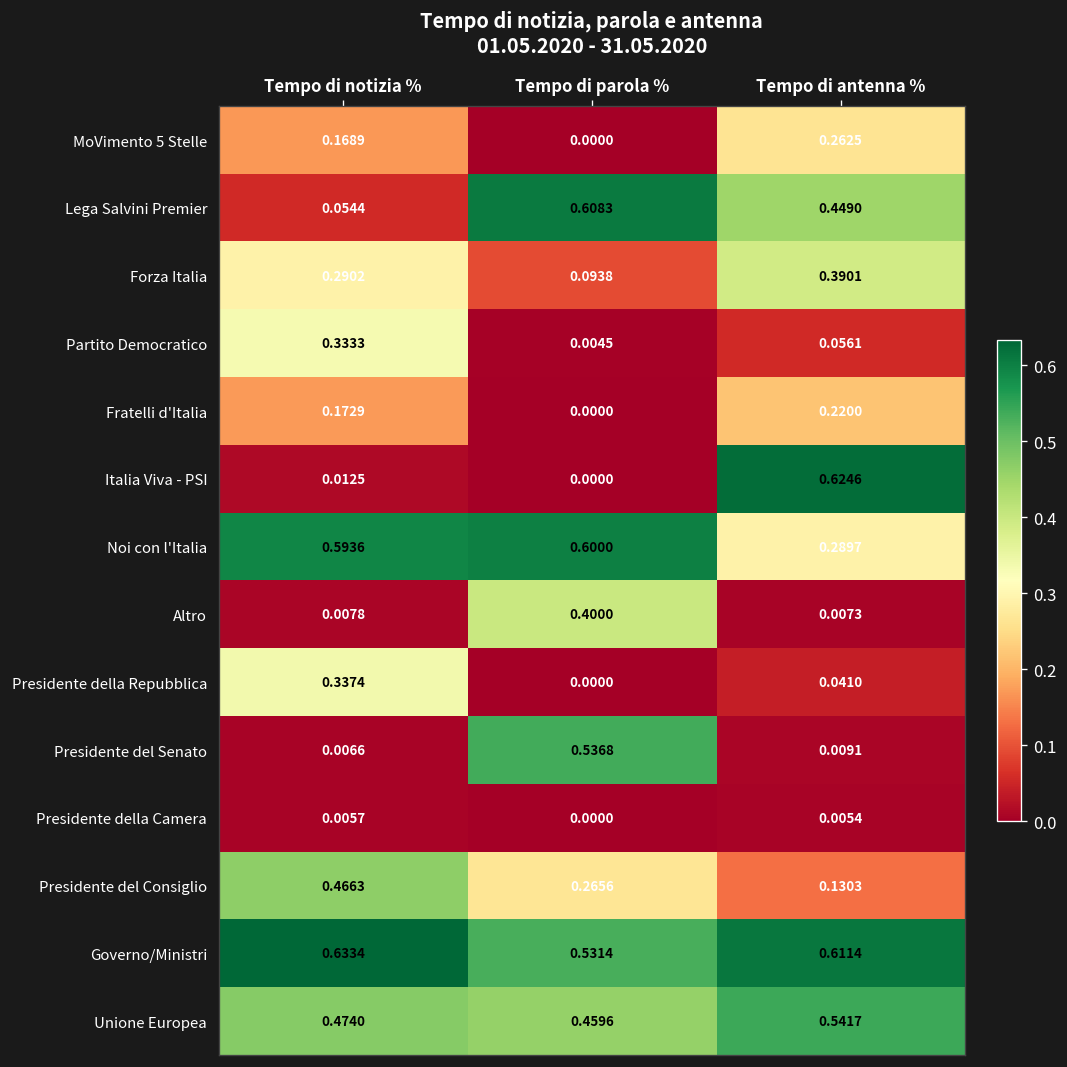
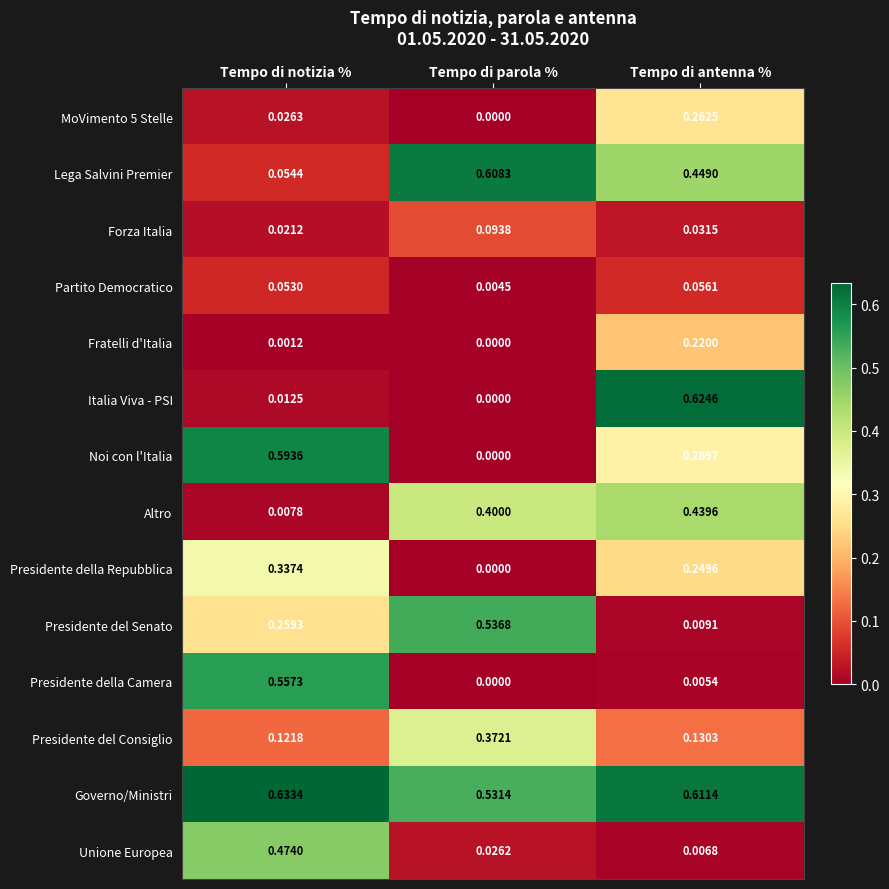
MoVimento 5 Stelle, Tempo di notizia %: 0.1689 -> 0.0263
Forza Italia, Tempo di notizia %: 0.2902 -> 0.0212
Forza Italia, Tempo di antenna %: 0.3901 -> 0.0315
Partito Democratico, Tempo di notizia %: 0.3333 -> 0.0530
Fratelli d'Italia, Tempo di notizia %: 0.1729 -> 0.0012
Noi con l'Italia, Tempo di parola %: 0.6000 -> 0.0000
Altro, Tempo di antenna %: 0.0073 -> 0.4396
Presidente della Repubblica, Tempo di antenna %: 0.0410 -> 0.2496
Presidente del Senato, Tempo di notizia %: 0.0066 -> 0.2593
Presidente della Camera, Tempo di notizia %: 0.0057 -> 0.5573
Presidente del Consiglio, Tempo di notizia %: 0.4663 -> 0.1218
Presidente del Consiglio, Tempo di parola %: 0.2656 -> 0.3721
Unione Europea, Tempo di parola %: 0.4596 -> 0.0262
Unione Europea, Tempo di antenna %: 0.5417 -> 0.0068
